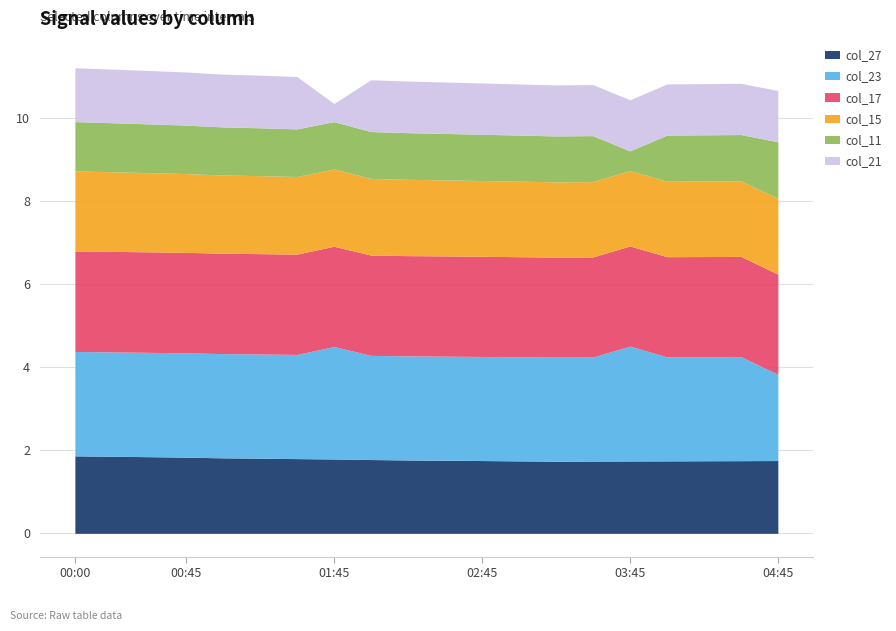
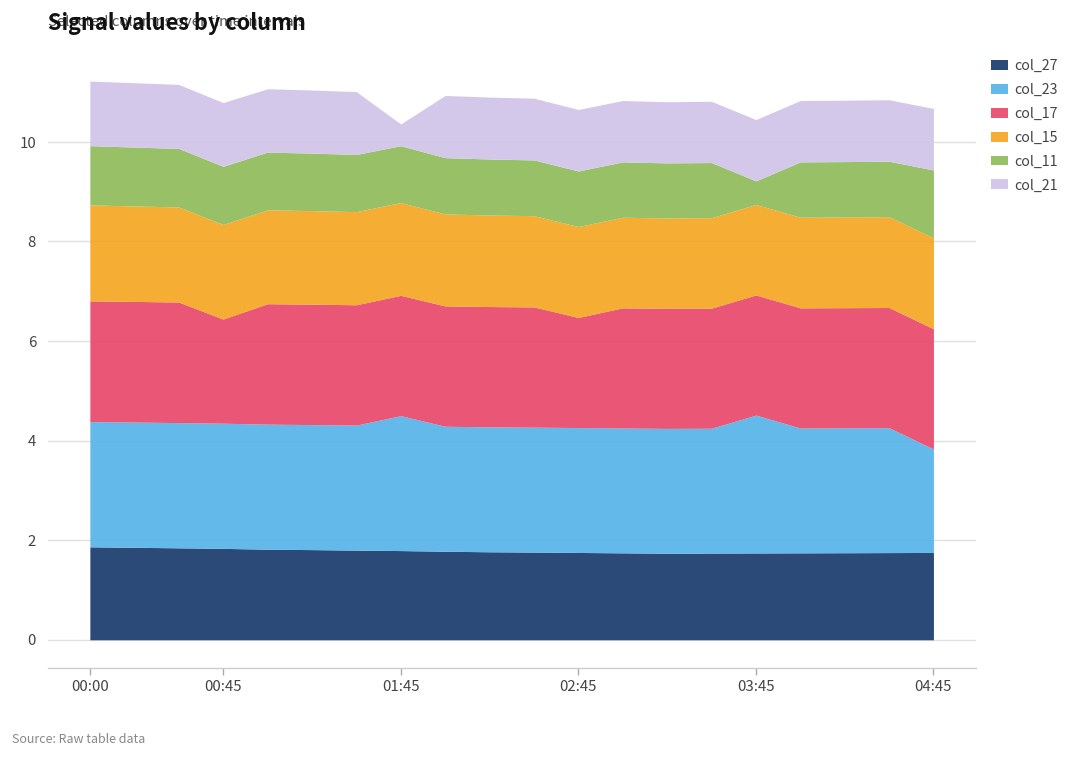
col_17, 00:45: 2.4 -> 2.1
col_17, 02:45: 2.4 -> 2.2
